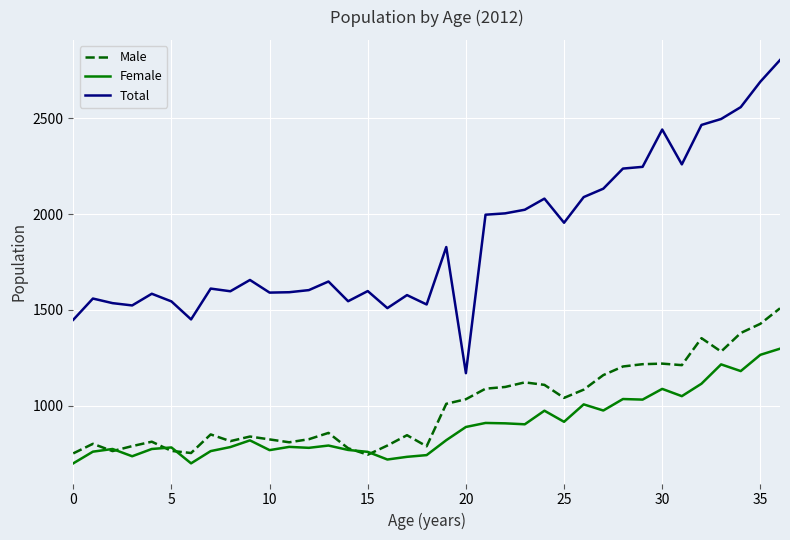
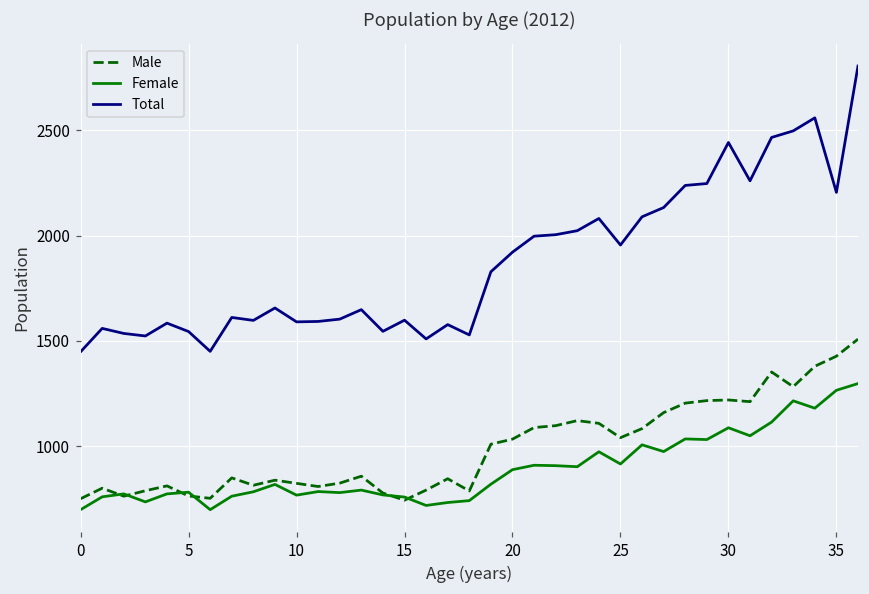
Total, 20: 1170 -> 1920
Total, 35: 2690 -> 2210
